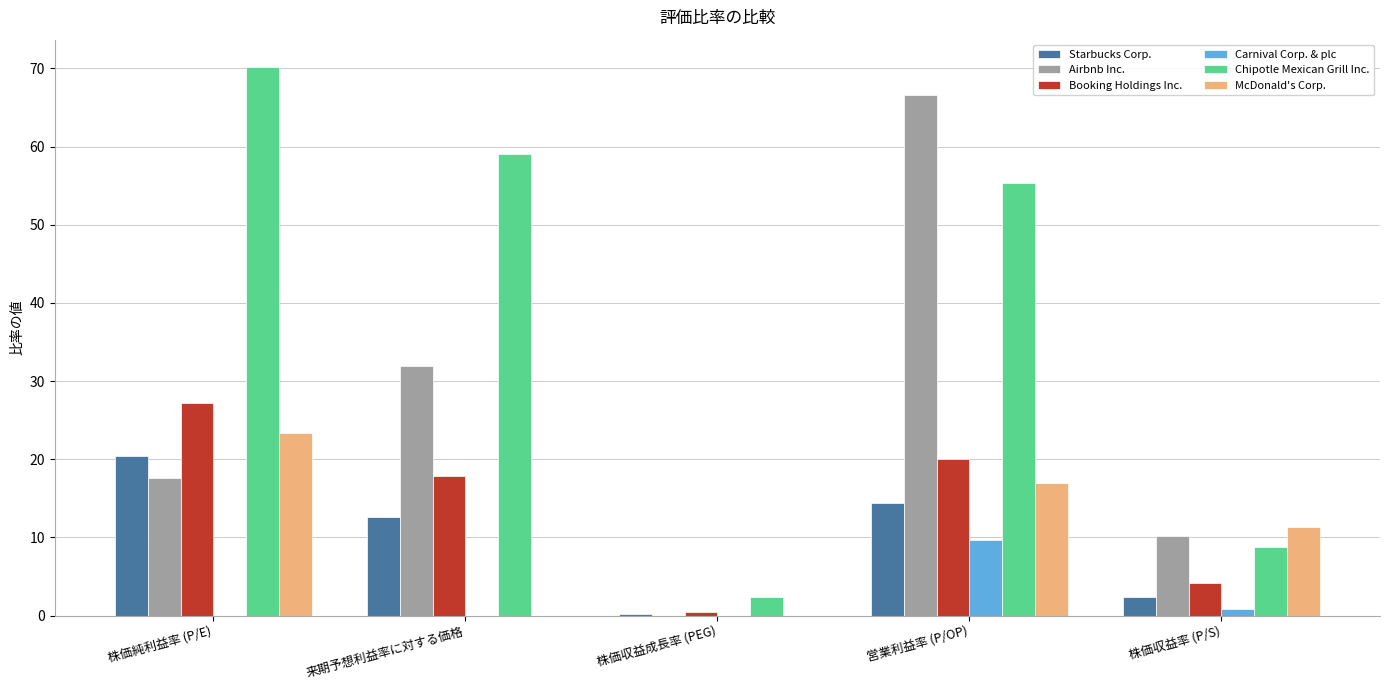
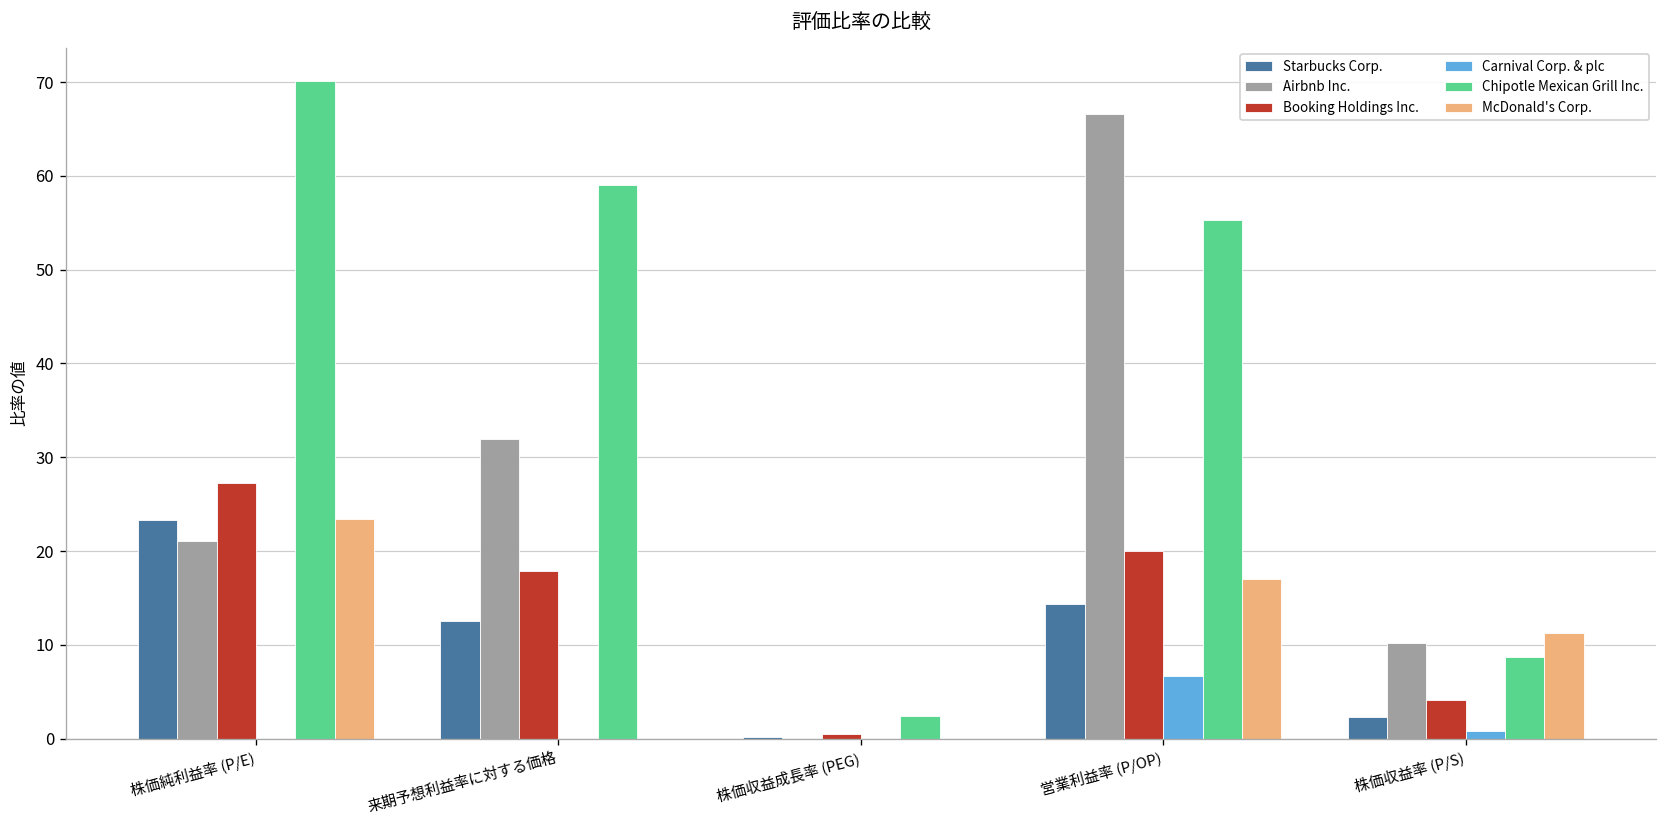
Starbucks Corp., 株価純利益率 (P/E): 20 -> 23
Airbnb Inc., 株価純利益率 (P/E): 18 -> 21
Carnival Corp. & plc, 営業利益率 (P/OP): 10 -> 7
